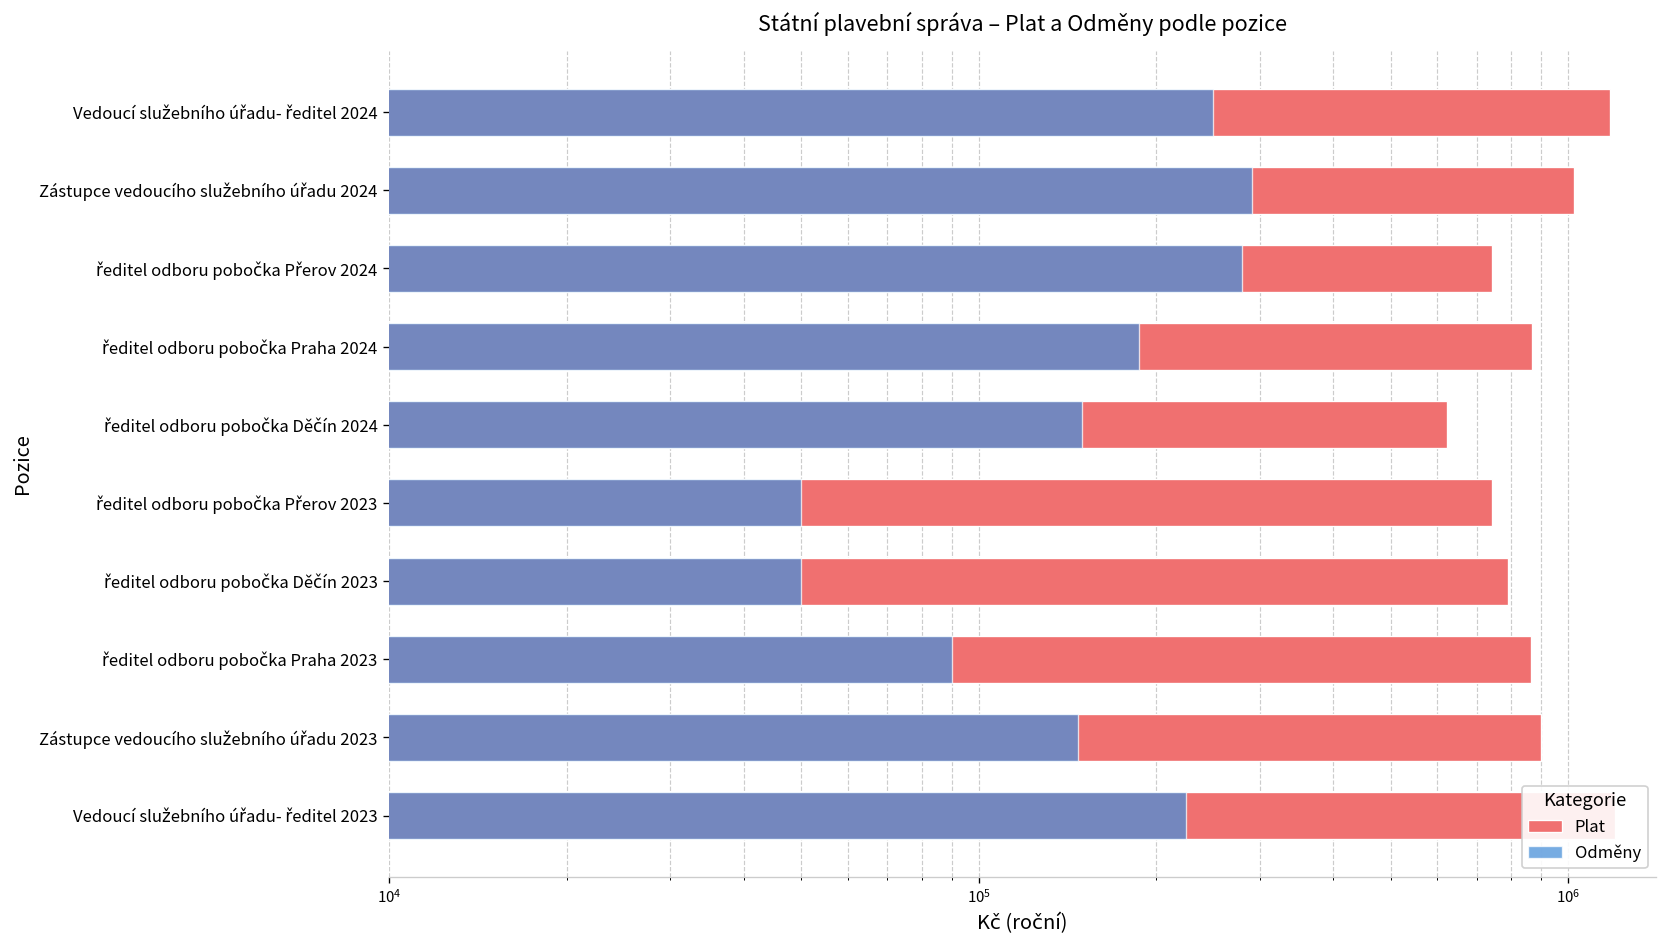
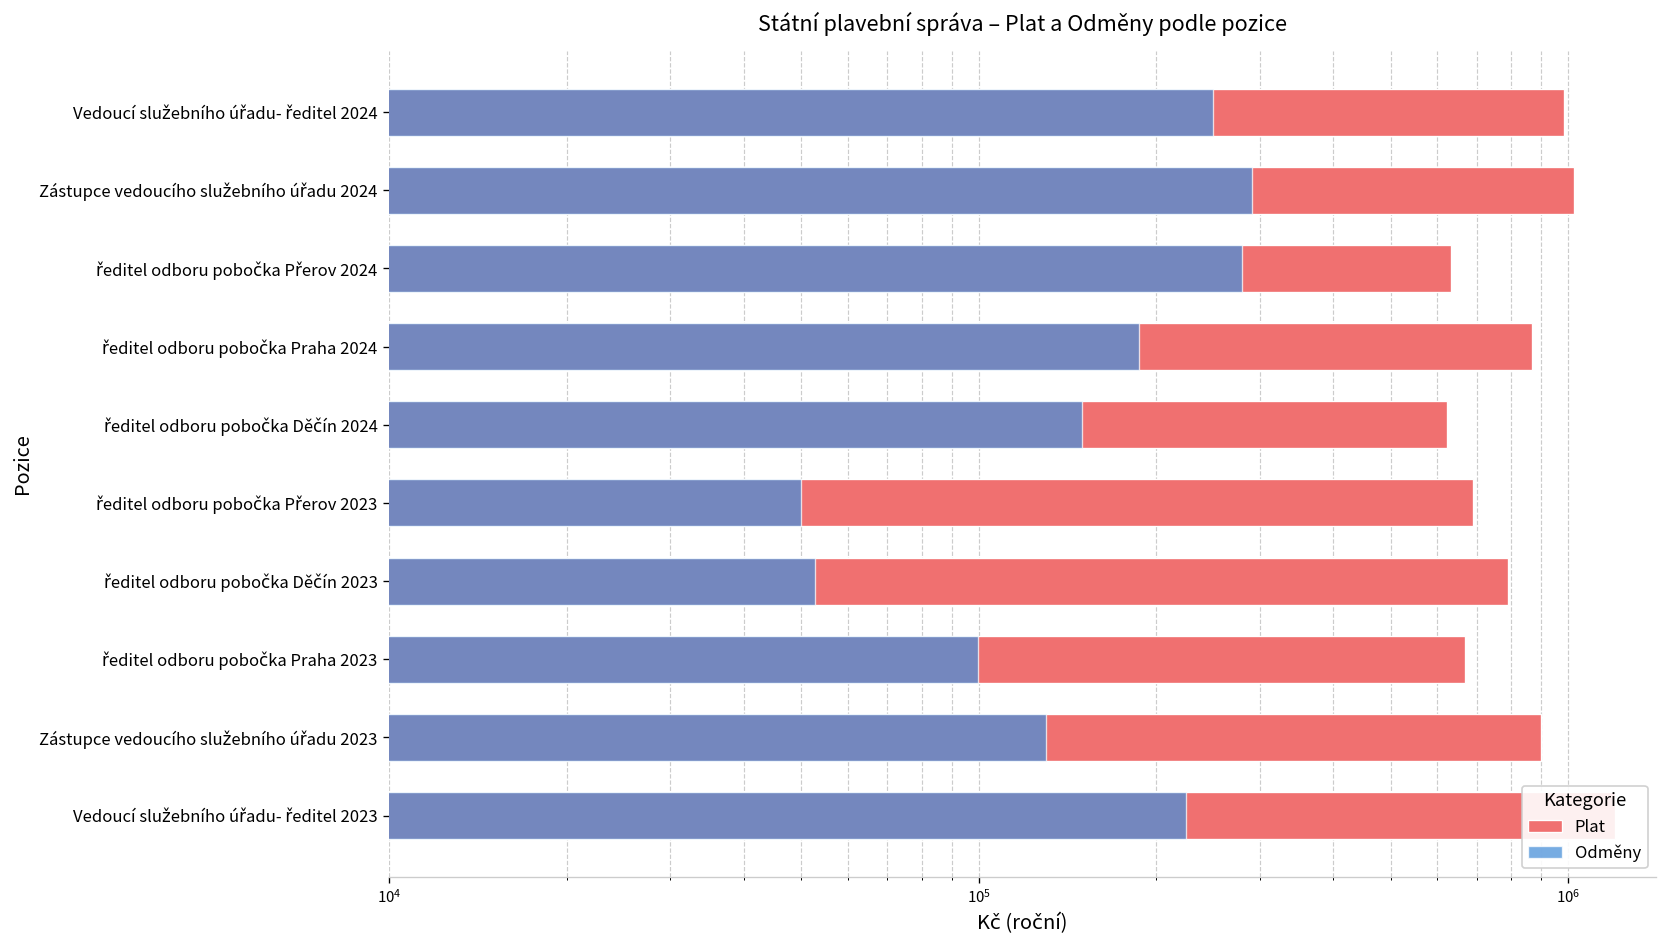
Plat, Vedoucí služebního úřadu- ředitel 2024: 1180000 -> 980000
Plat, ředitel odboru pobočka Přerov 2024: 740000 -> 630000
Plat, ředitel odboru pobočka Přerov 2023: 740000 -> 690000
Odměny, ředitel odboru pobočka Děčín 2023: 50000 -> 53000
Plat, ředitel odboru pobočka Praha 2023: 860000 -> 670000
Odměny, ředitel odboru pobočka Praha 2023: 90000 -> 100000
Odměny, Zástupce vedoucího služebního úřadu 2023: 147000 -> 130000
